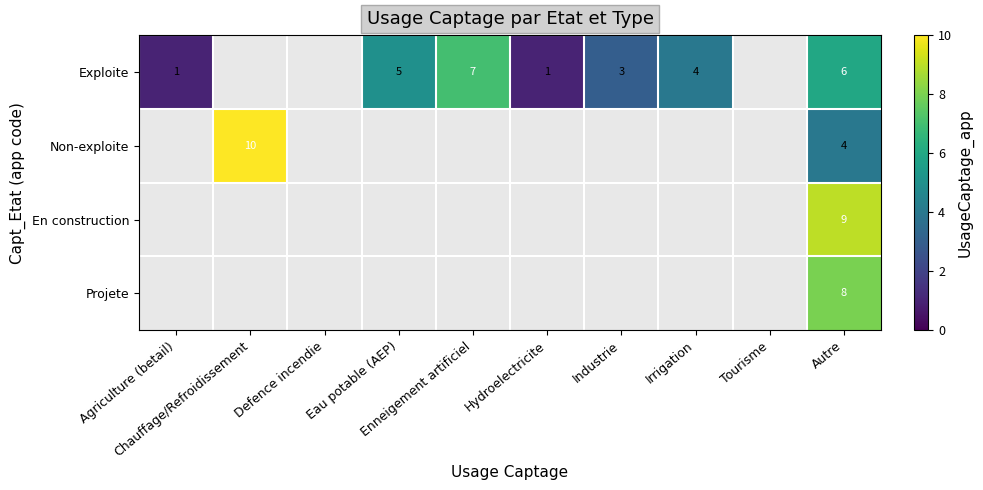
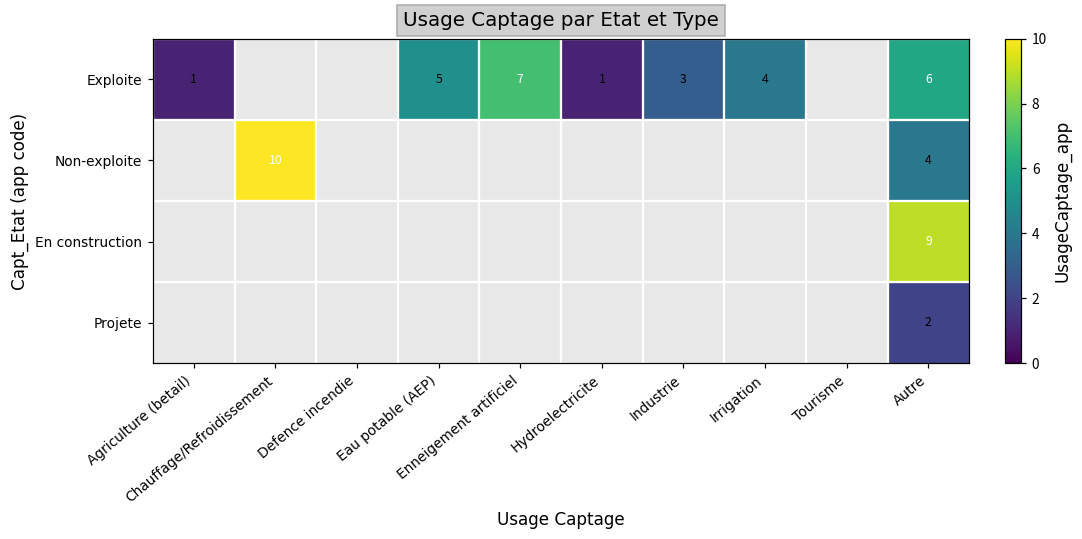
Projete, Autre: 8 -> 2
